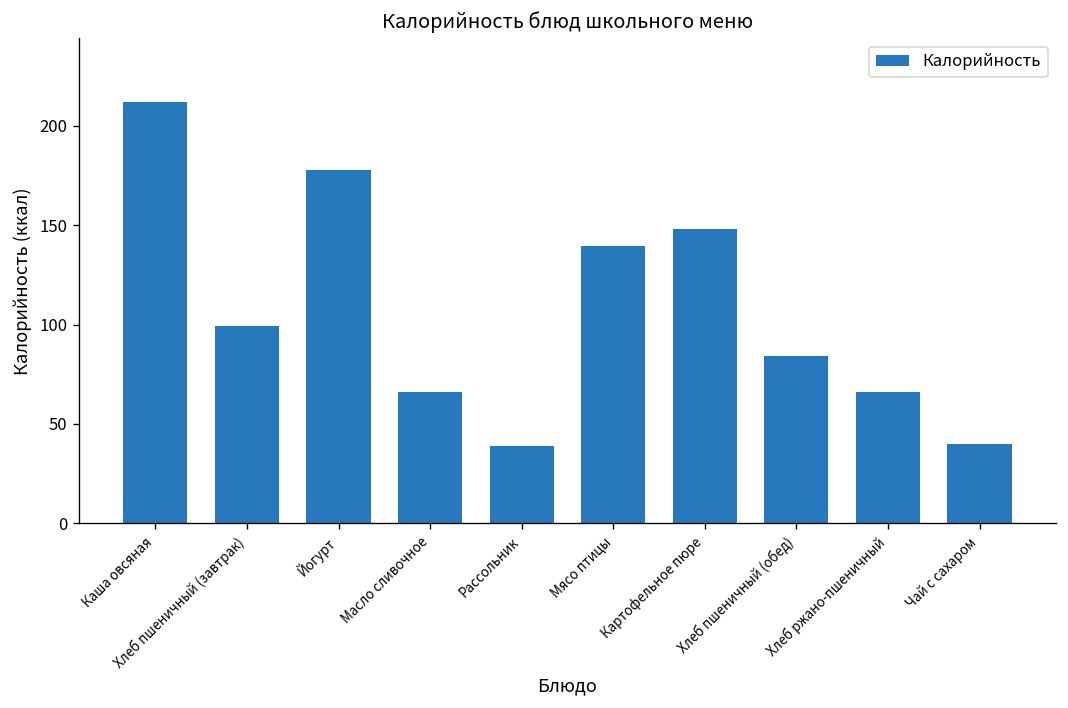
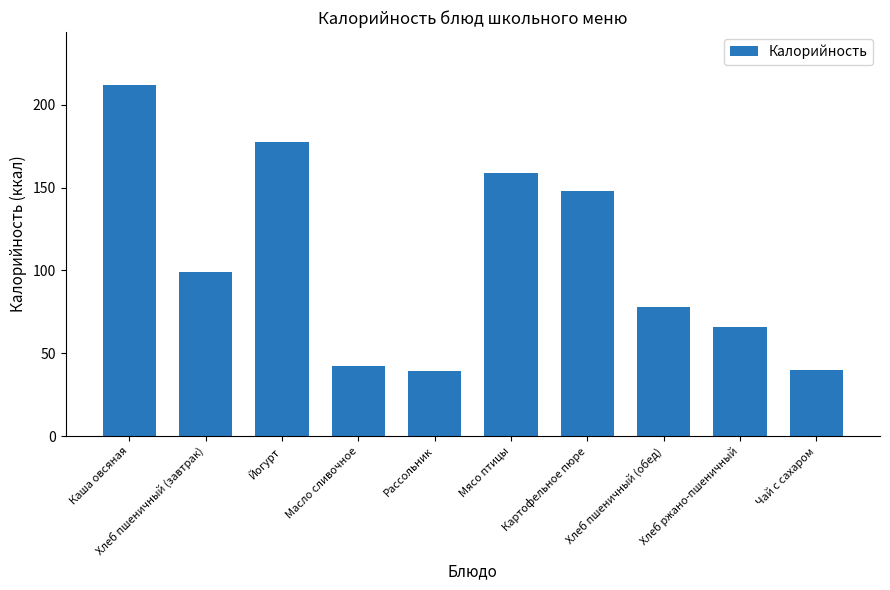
Масло сливочное: 66 -> 43
Мясо птицы: 140 -> 159
Хлеб пшеничный (обед): 84 -> 78
